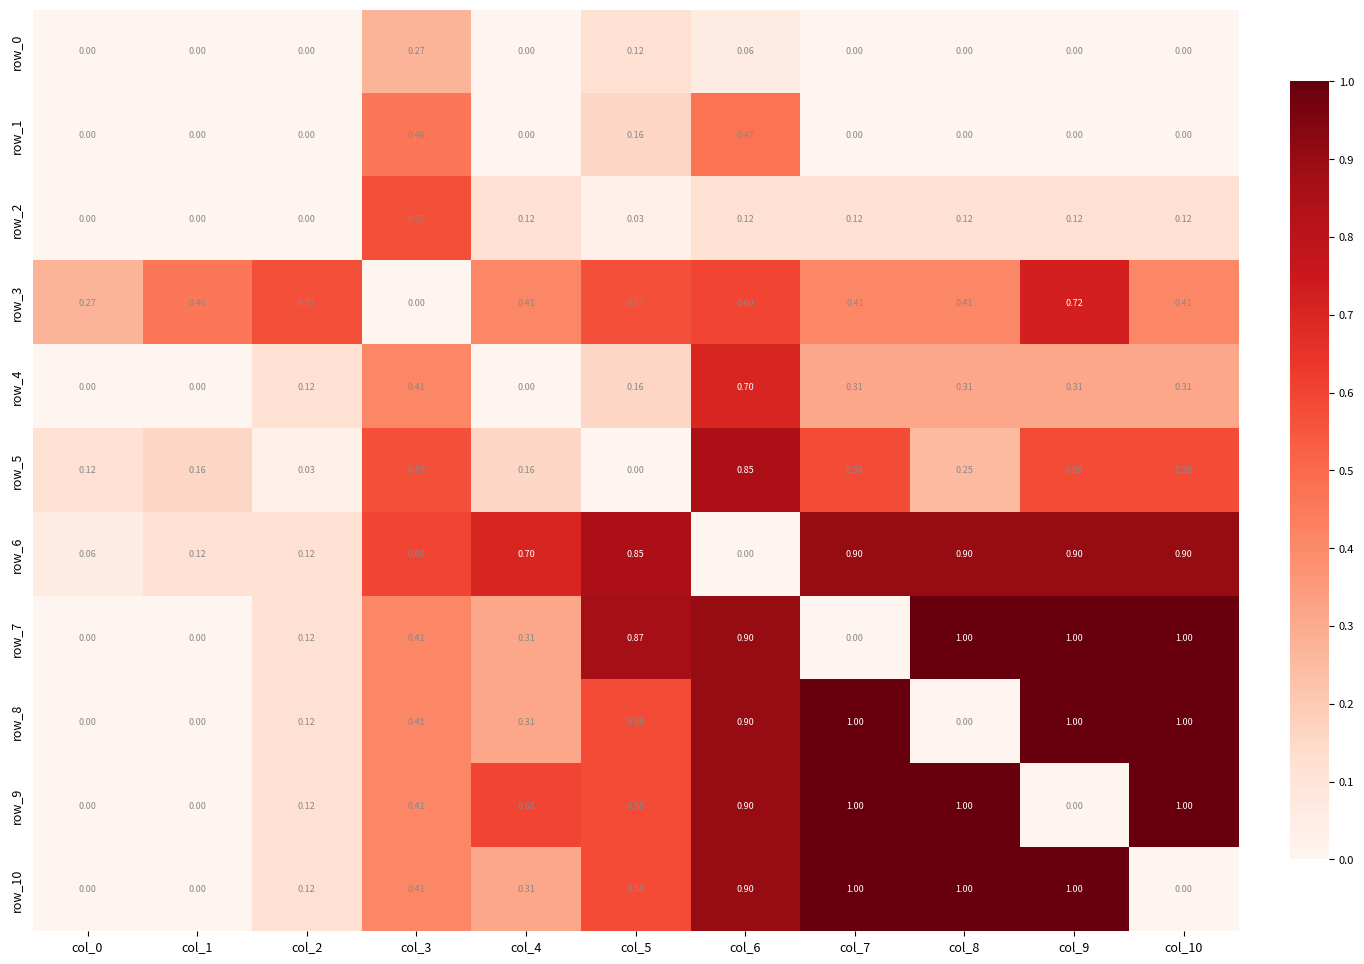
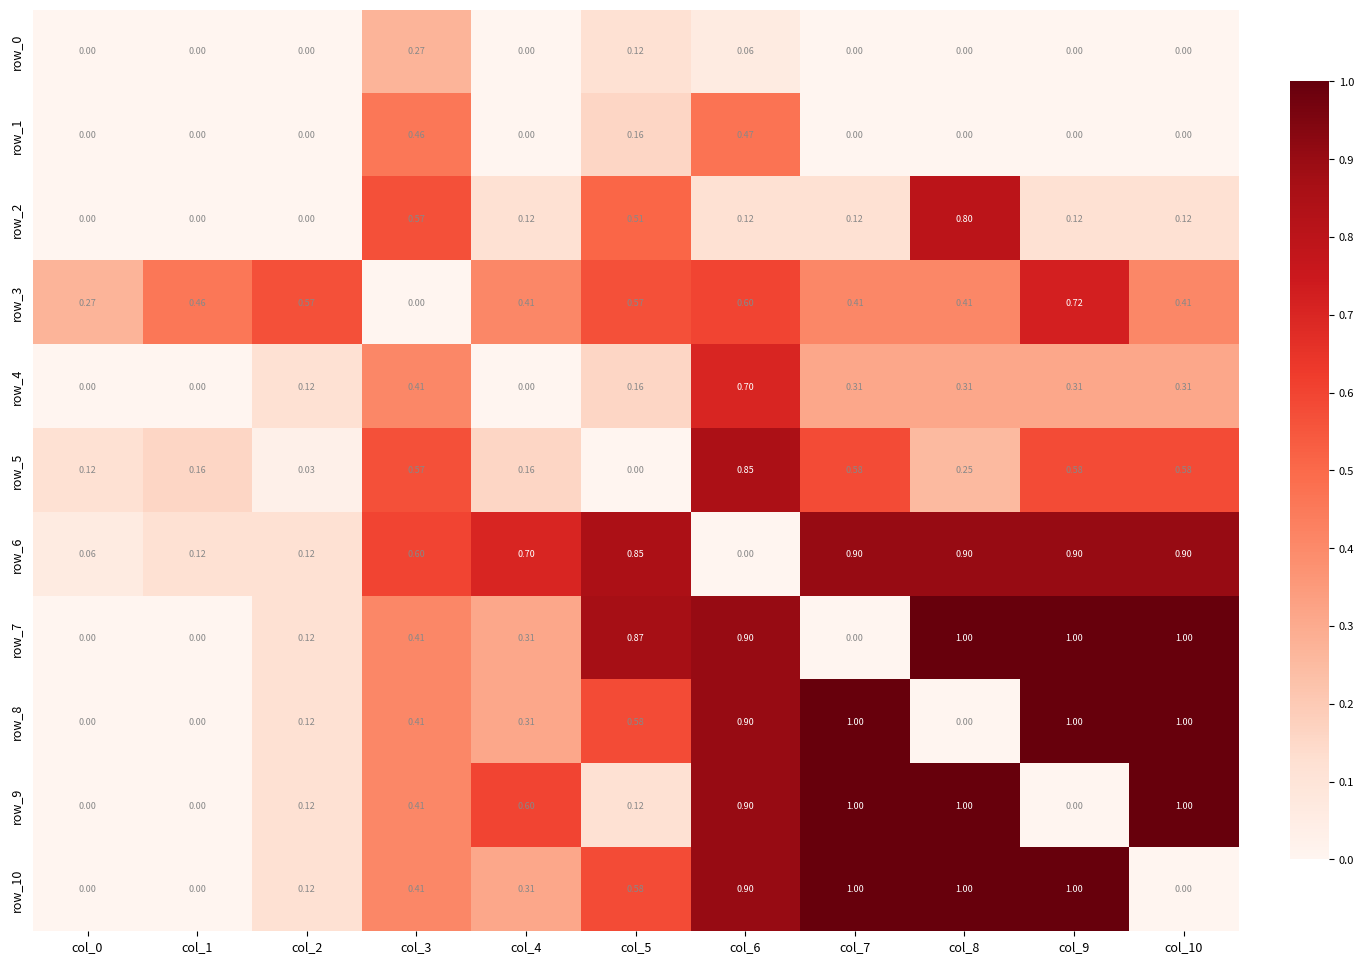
row_2, col_5: 0.03 -> 0.51
row_2, col_8: 0.12 -> 0.80
row_9, col_5: 0.58 -> 0.12
